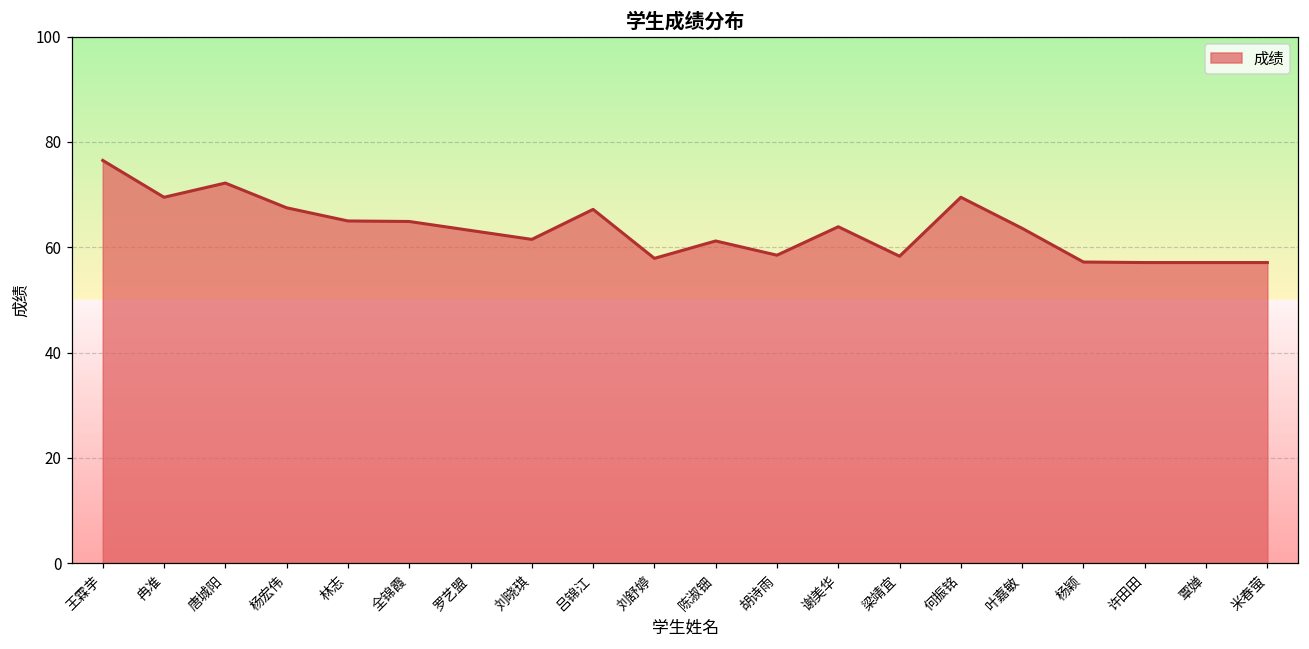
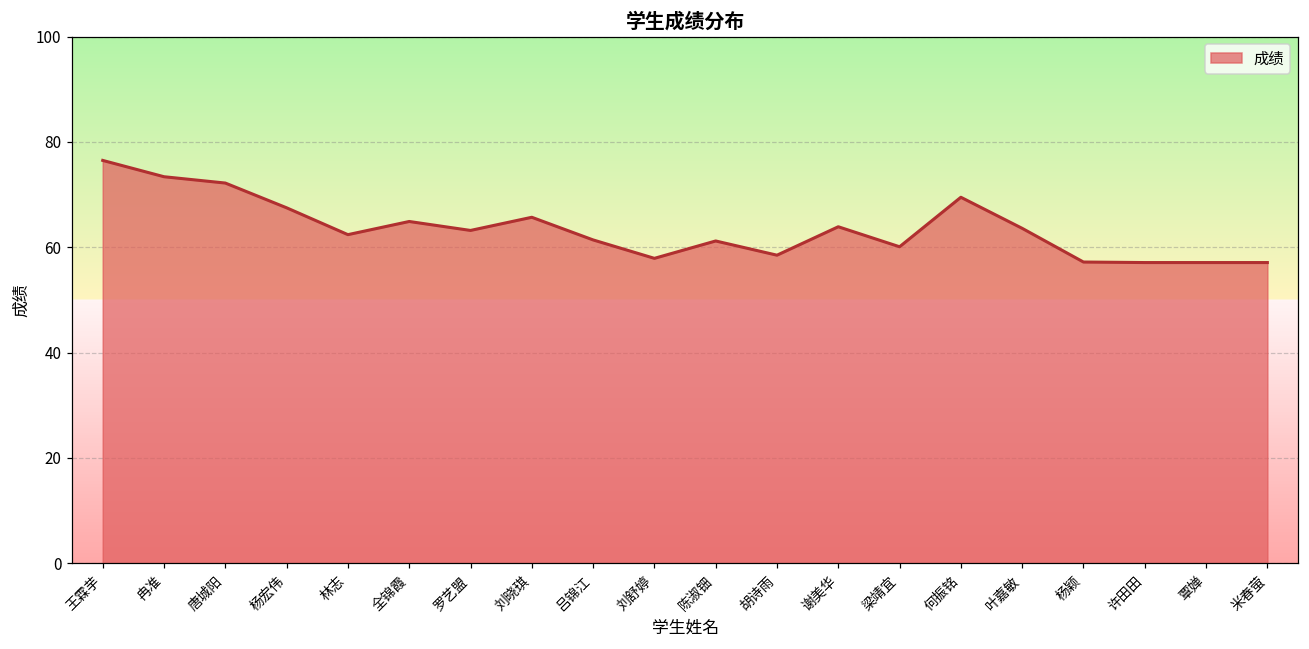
冉准: 70 -> 73
林志: 65 -> 62
刘晓琪: 62 -> 66
吕锦江: 67 -> 61
梁靖宜: 58 -> 60
